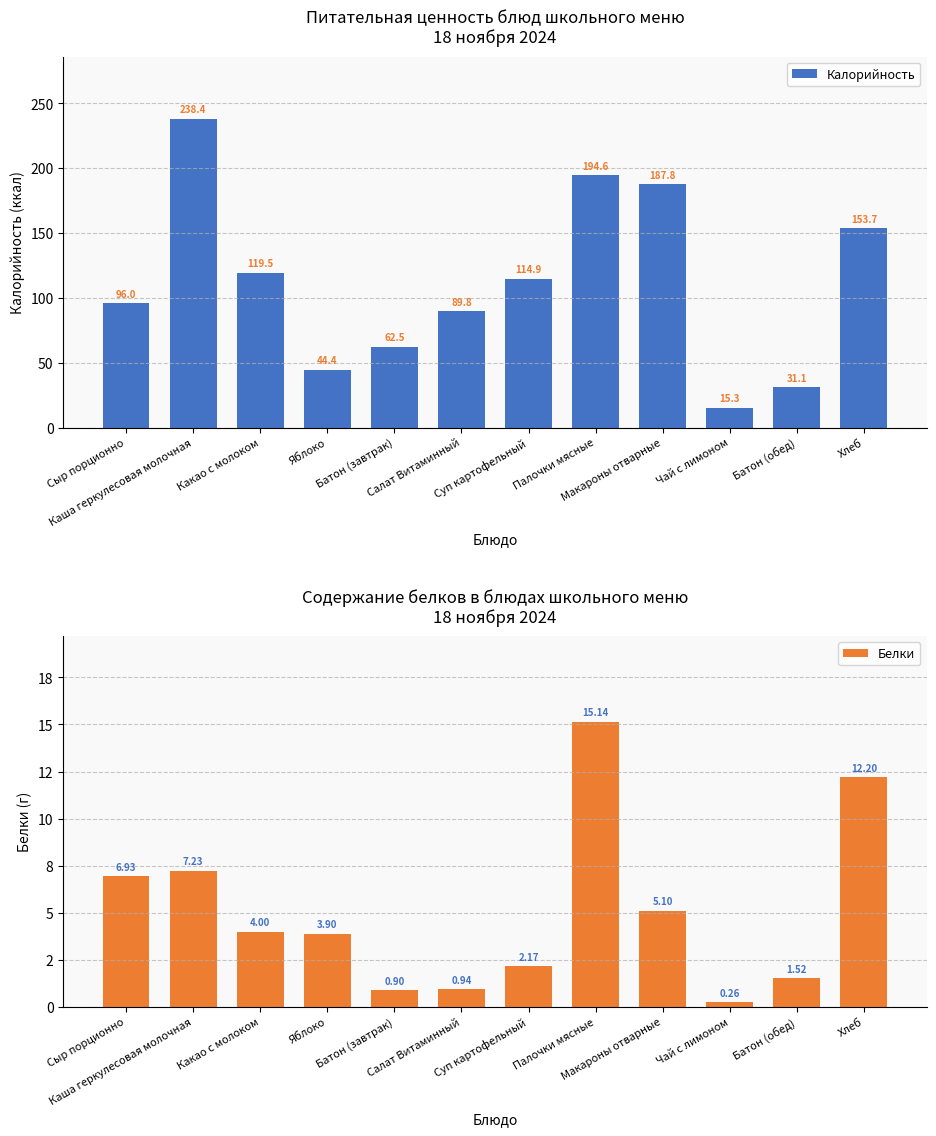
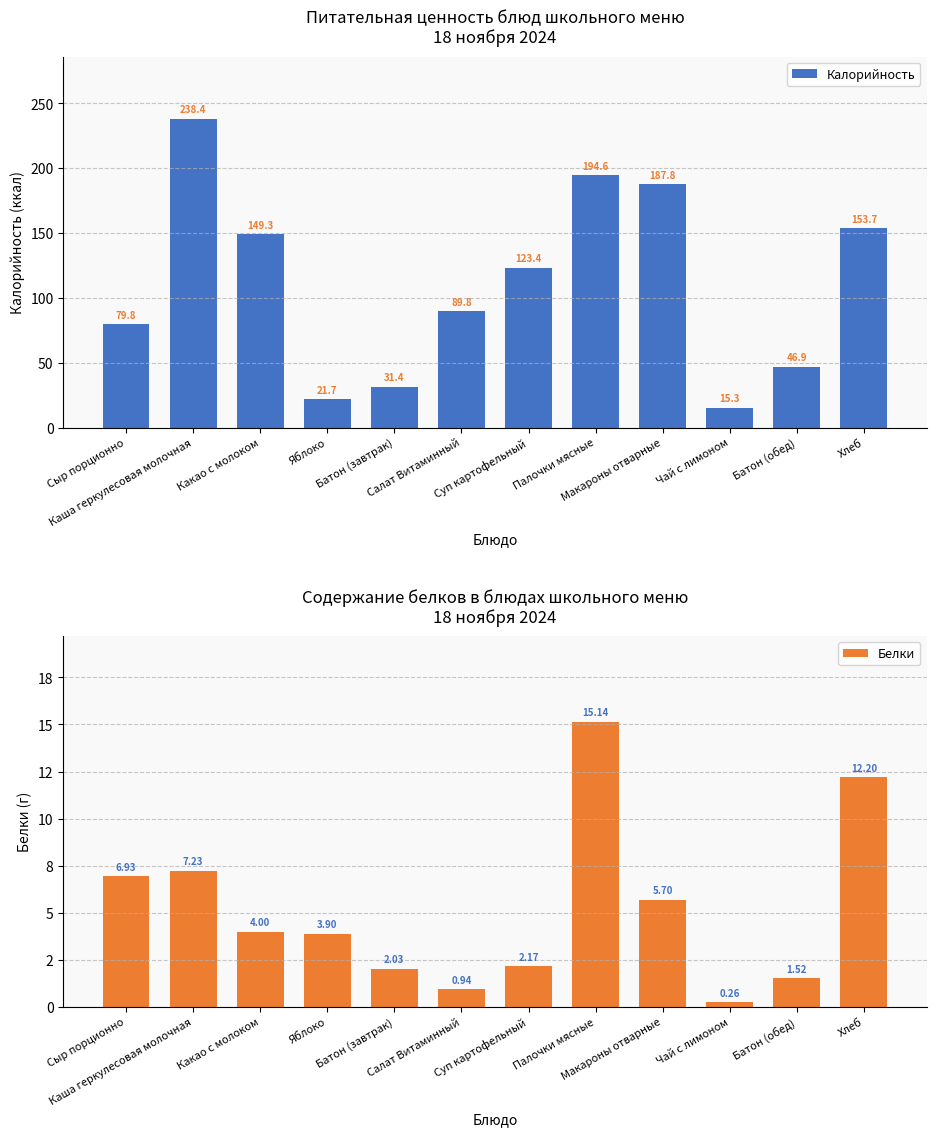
Питательная ценность блюд школьного меню 18 ноября 2024, Сыр порционно: 96.0 -> 79.8
Питательная ценность блюд школьного меню 18 ноября 2024, Какао с молоком: 119.5 -> 149.3
Питательная ценность блюд школьного меню 18 ноября 2024, Яблоко: 44.4 -> 21.7
Питательная ценность блюд школьного меню 18 ноября 2024, Батон (завтрак): 62.5 -> 31.4
Питательная ценность блюд школьного меню 18 ноября 2024, Суп картофельный: 114.9 -> 123.4
Питательная ценность блюд школьного меню 18 ноября 2024, Батон (обед): 31.1 -> 46.9
Содержание белков в блюдах школьного меню 18 ноября 2024, Батон (завтрак): 0.90 -> 2.03
Содержание белков в блюдах школьного меню 18 ноября 2024, Макароны отварные: 5.10 -> 5.70
